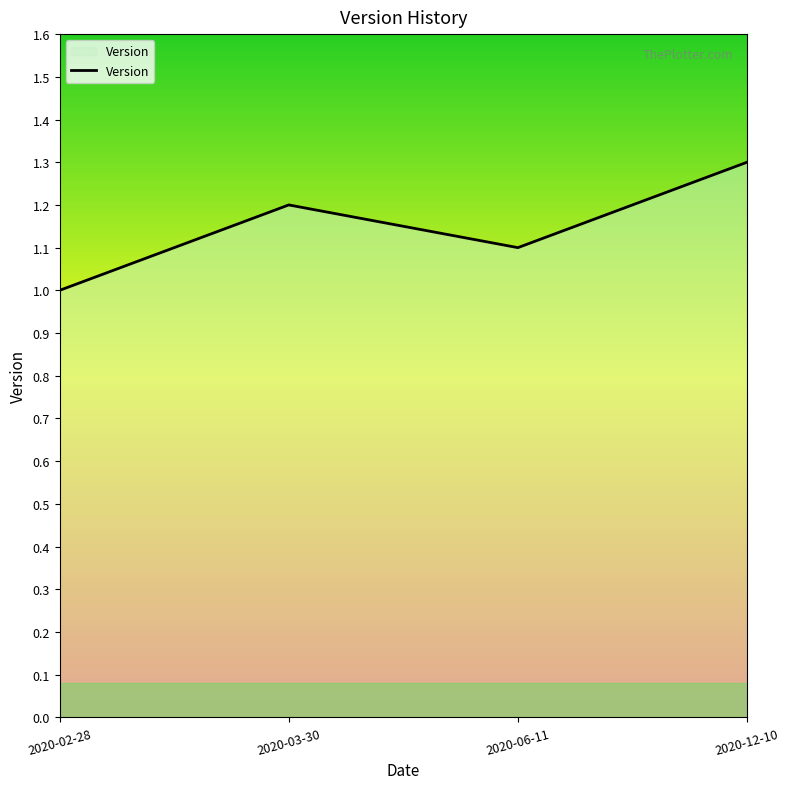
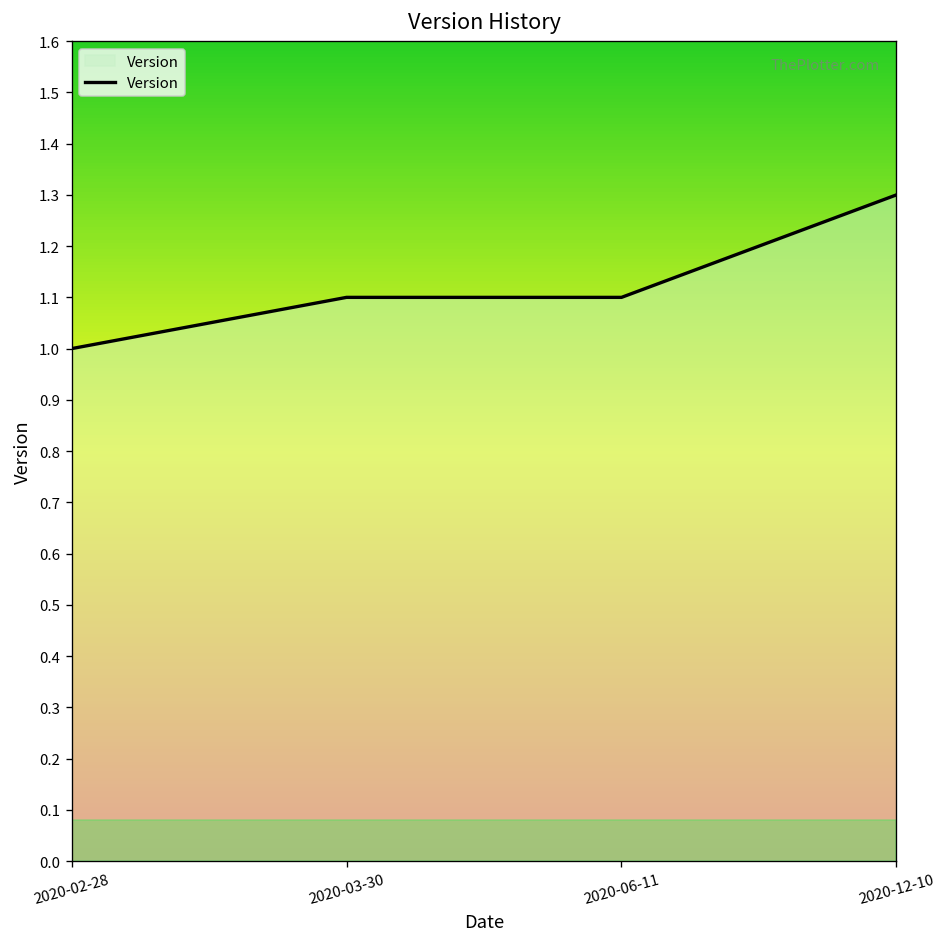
2020-03-30: 1.2 -> 1.1
